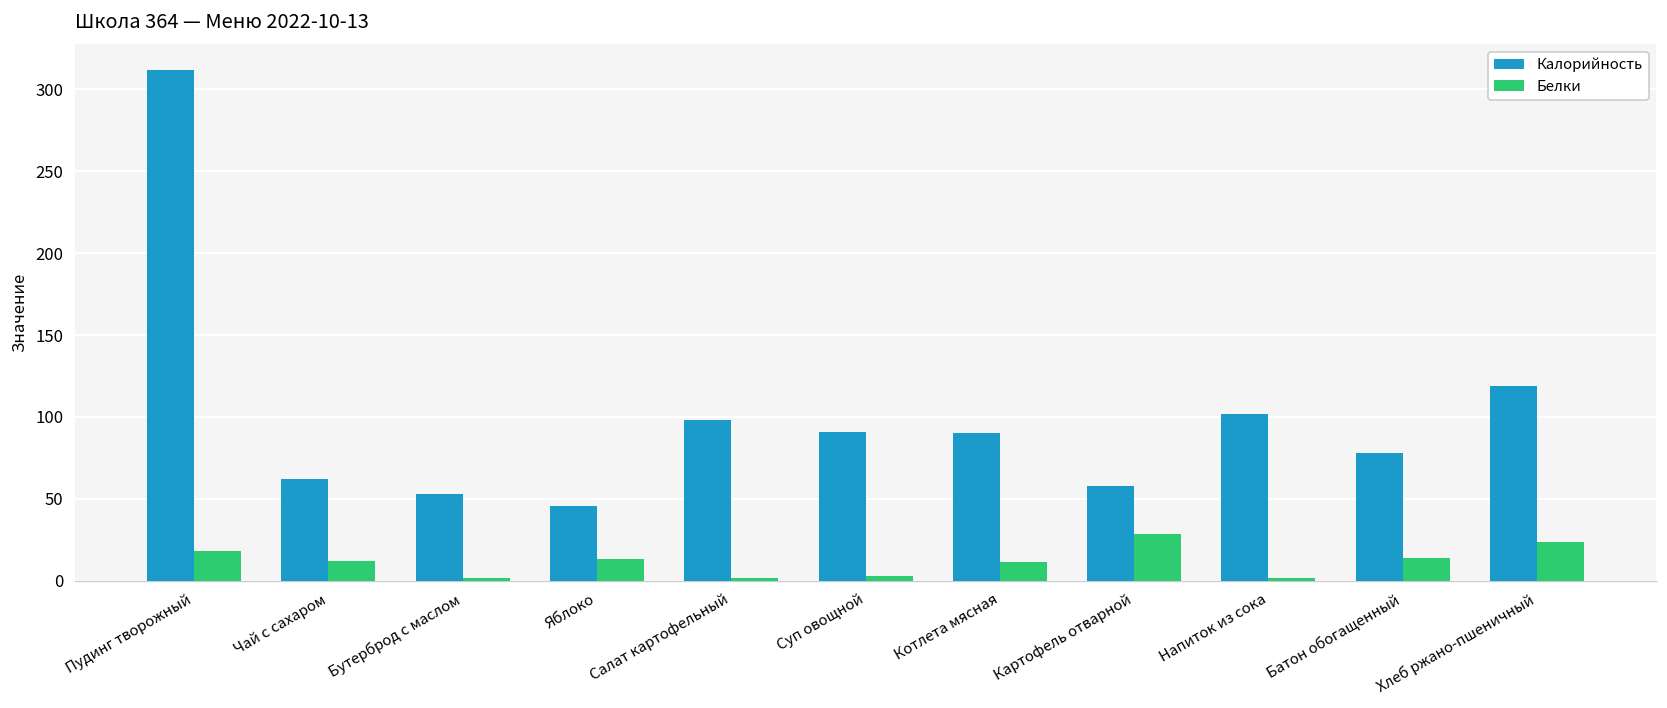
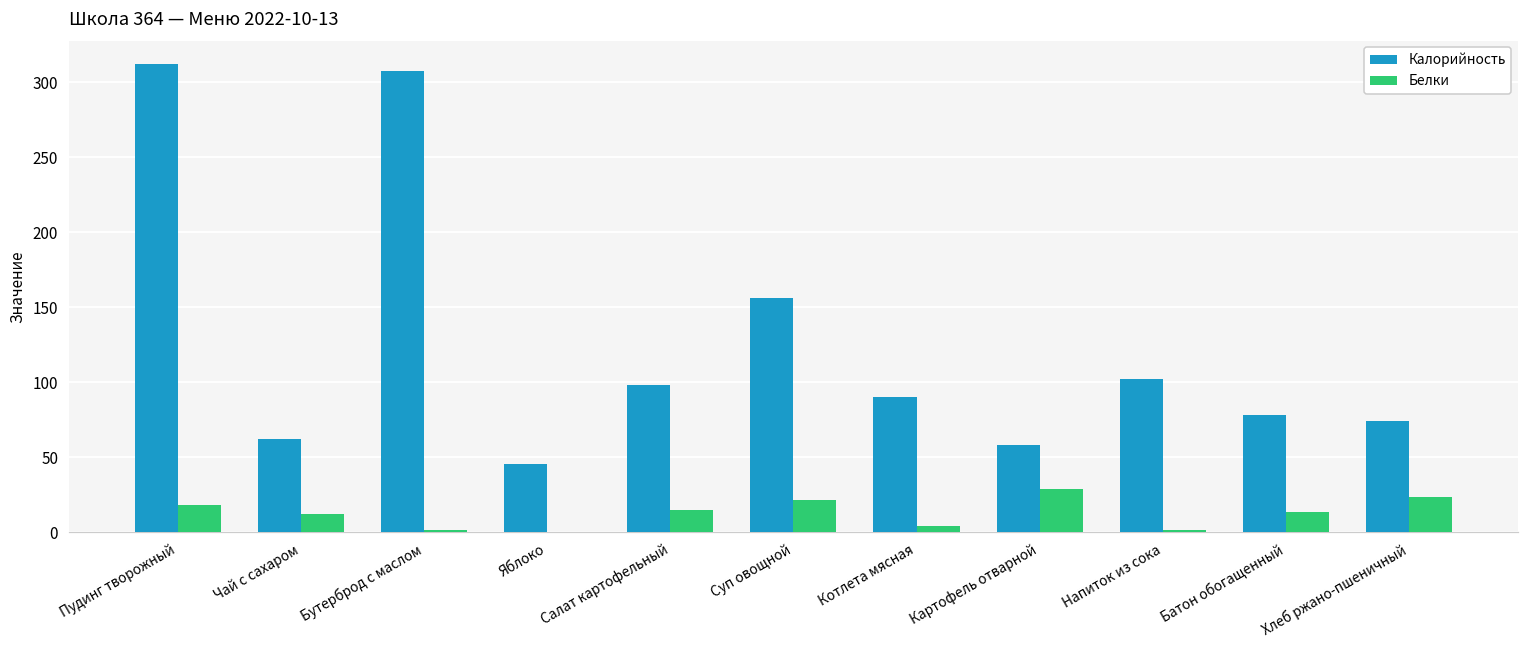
Калорийность, Бутерброд с маслом: 53 -> 307
Белки, Яблоко: 13 -> 0
Белки, Салат картофельный: 2 -> 15
Калорийность, Суп овощной: 91 -> 156
Белки, Суп овощной: 3 -> 22
Белки, Котлета мясная: 11 -> 4
Калорийность, Хлеб ржано-пшеничный: 119 -> 74
